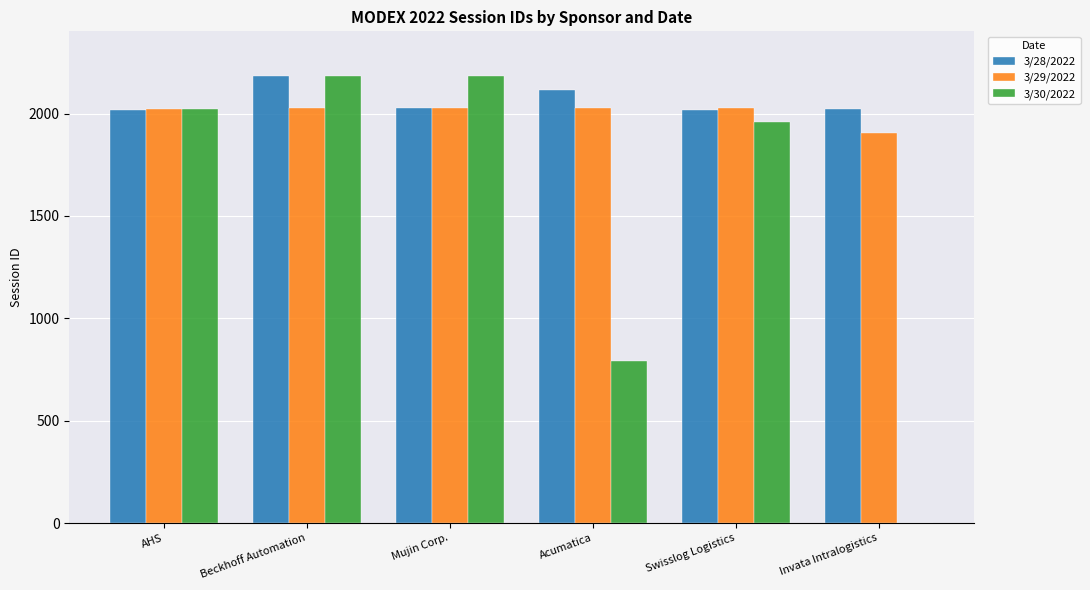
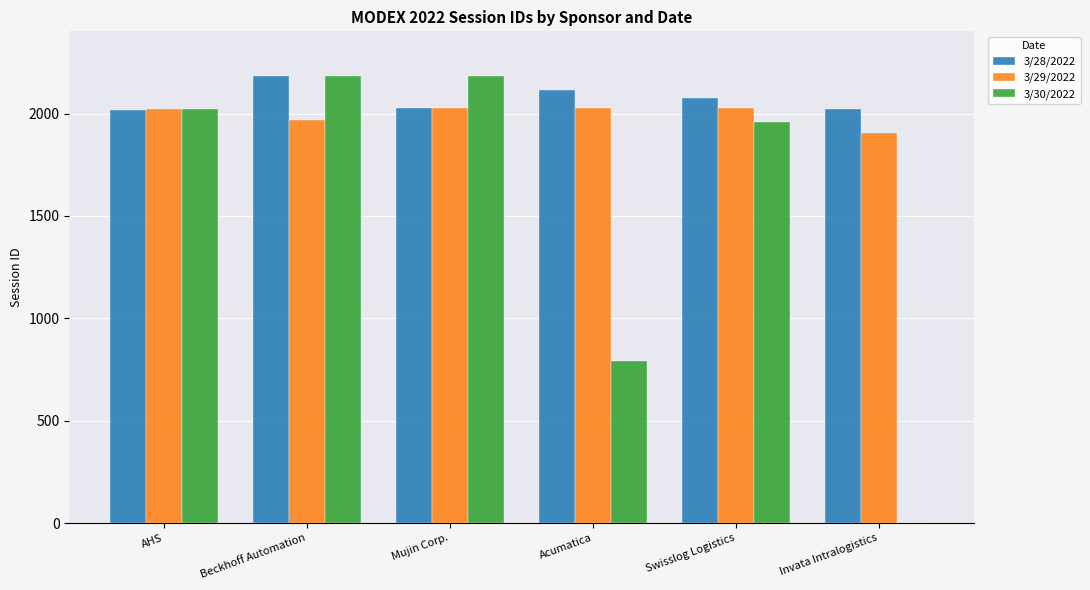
3/29/2022, Beckhoff Automation: 2030 -> 1970
3/28/2022, Swisslog Logistics: 2020 -> 2070
